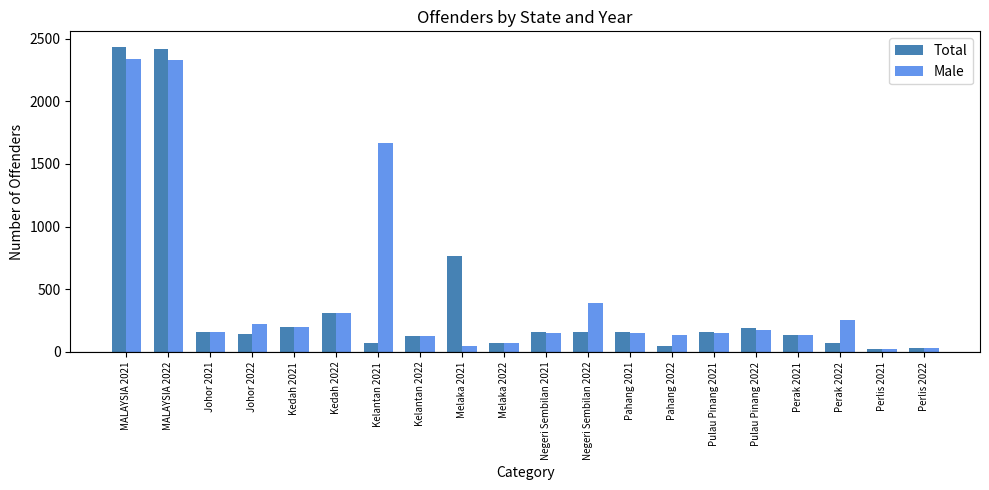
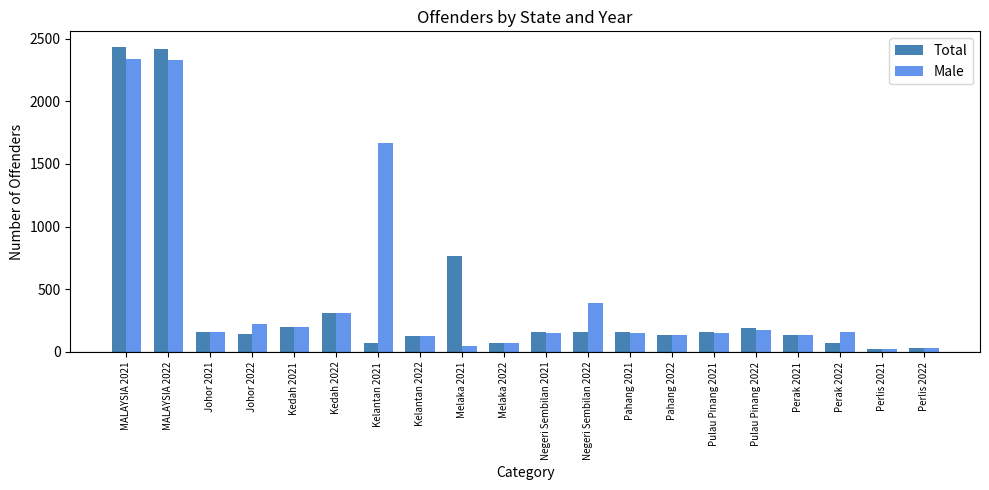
Total, Pahang 2022: 40 -> 140
Male, Perak 2022: 260 -> 160
